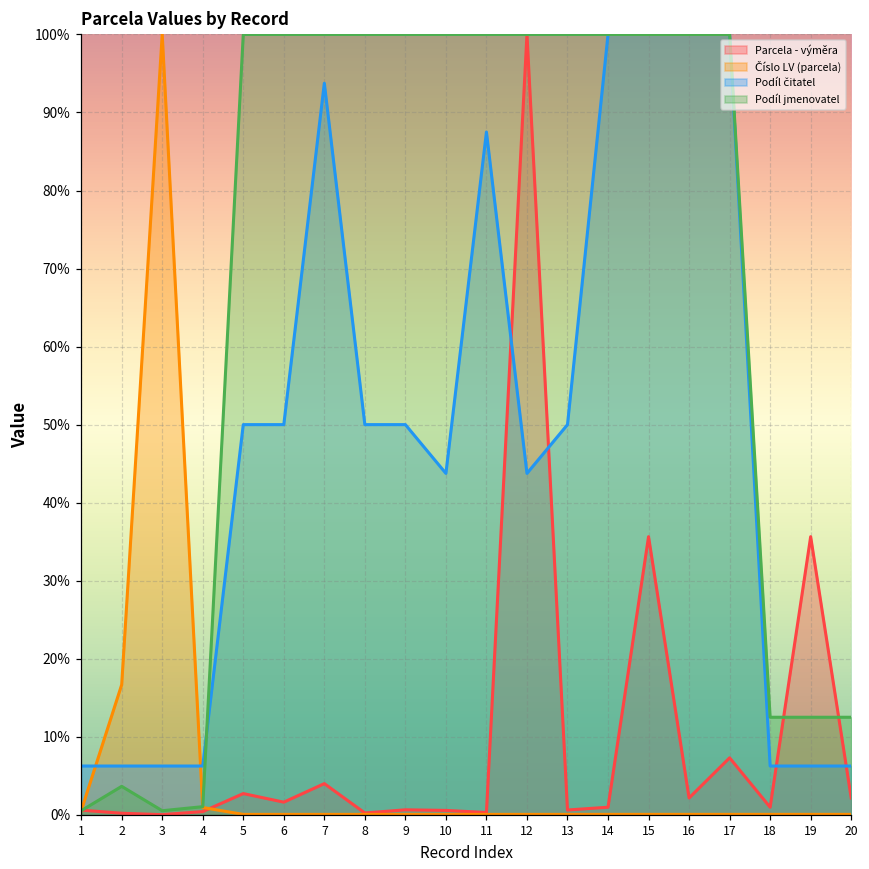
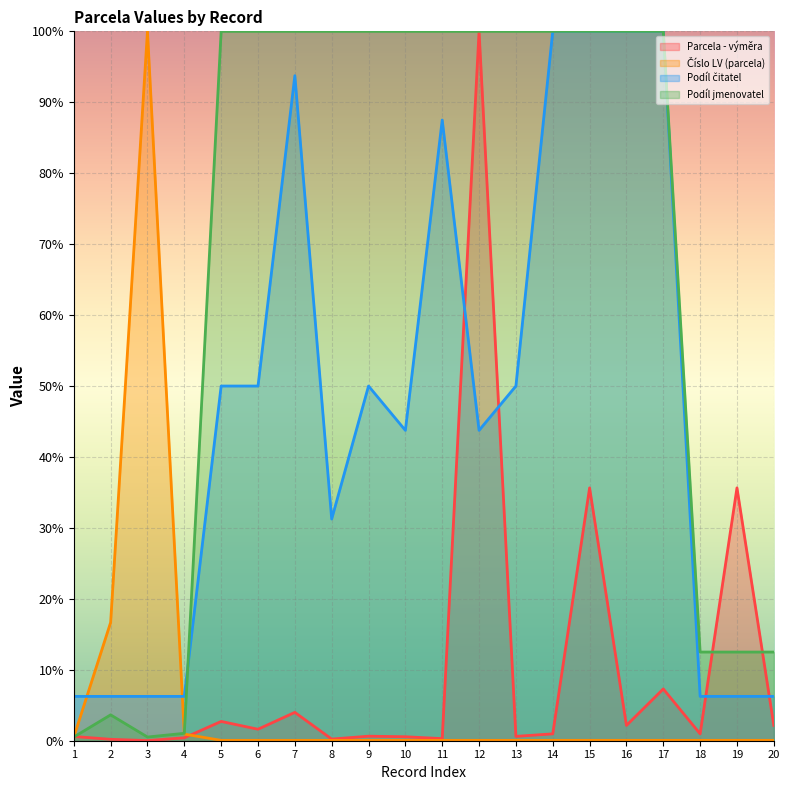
Podíl čitatel, 8: 50% -> 31%
